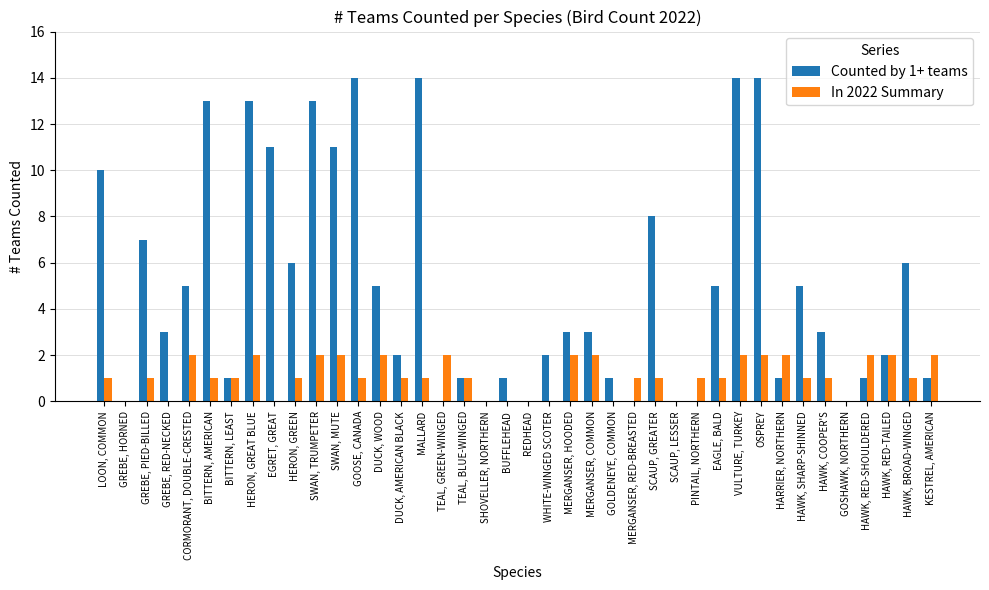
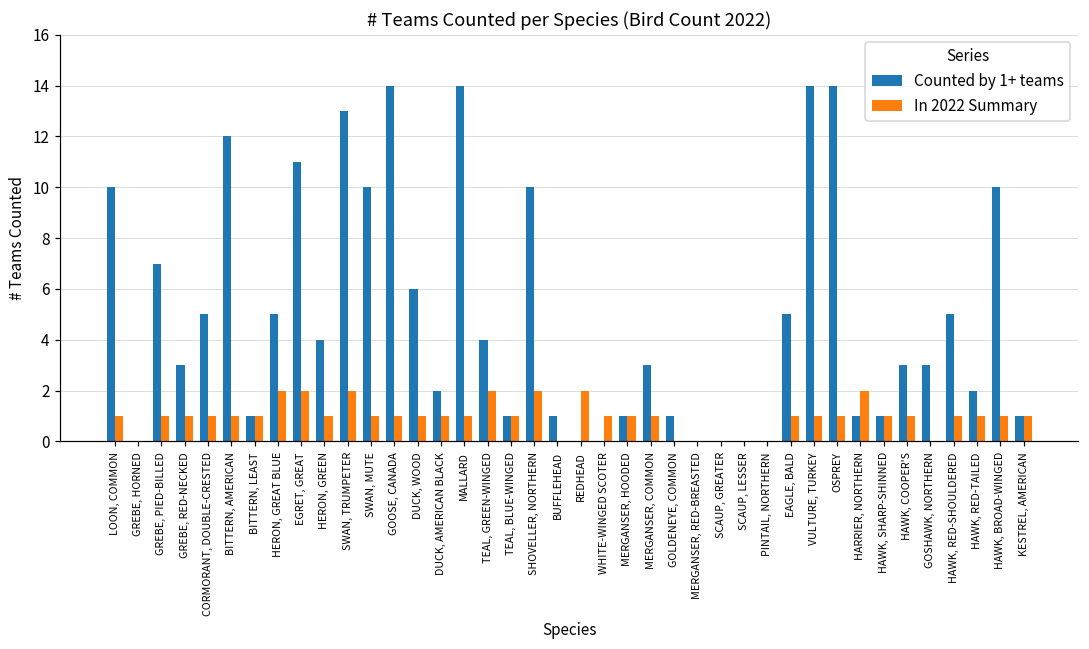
In 2022 Summary, GREBE, RED-NECKED: 0 -> 1
In 2022 Summary, CORMORANT, DOUBLE-CRESTED: 2 -> 1
Counted by 1+ teams, BITTERN, AMERICAN: 13 -> 12
Counted by 1+ teams, HERON, GREAT BLUE: 13 -> 5
In 2022 Summary, EGRET, GREAT: 0 -> 2
Counted by 1+ teams, HERON, GREEN: 6 -> 4
Counted by 1+ teams, SWAN, MUTE: 11 -> 10
In 2022 Summary, SWAN, MUTE: 2 -> 1
Counted by 1+ teams, DUCK, WOOD: 5 -> 6
In 2022 Summary, DUCK, WOOD: 2 -> 1
Counted by 1+ teams, TEAL, GREEN-WINGED: 0 -> 4
Counted by 1+ teams, SHOVELLER, NORTHERN: 0 -> 10
In 2022 Summary, SHOVELLER, NORTHERN: 0 -> 2
In 2022 Summary, REDHEAD: 0 -> 2
Counted by 1+ teams, WHITE-WINGED SCOTER: 2 -> 0
In 2022 Summary, WHITE-WINGED SCOTER: 0 -> 1
Counted by 1+ teams, MERGANSER, HOODED: 3 -> 1
In 2022 Summary, MERGANSER, HOODED: 2 -> 1
In 2022 Summary, MERGANSER, COMMON: 2 -> 1
In 2022 Summary, MERGANSER, RED-BREASTED: 1 -> 0
Counted by 1+ teams, SCAUP, GREATER: 8 -> 0
In 2022 Summary, SCAUP, GREATER: 1 -> 0
In 2022 Summary, PINTAIL, NORTHERN: 1 -> 0
In 2022 Summary, VULTURE, TURKEY: 2 -> 1
In 2022 Summary, OSPREY: 2 -> 1
Counted by 1+ teams, HAWK, SHARP-SHINNED: 5 -> 1
Counted by 1+ teams, GOSHAWK, NORTHERN: 0 -> 3
Counted by 1+ teams, HAWK, RED-SHOULDERED: 1 -> 5
In 2022 Summary, HAWK, RED-SHOULDERED: 2 -> 1
In 2022 Summary, HAWK, RED-TAILED: 2 -> 1
Counted by 1+ teams, HAWK, BROAD-WINGED: 6 -> 10
In 2022 Summary, KESTREL, AMERICAN: 2 -> 1
